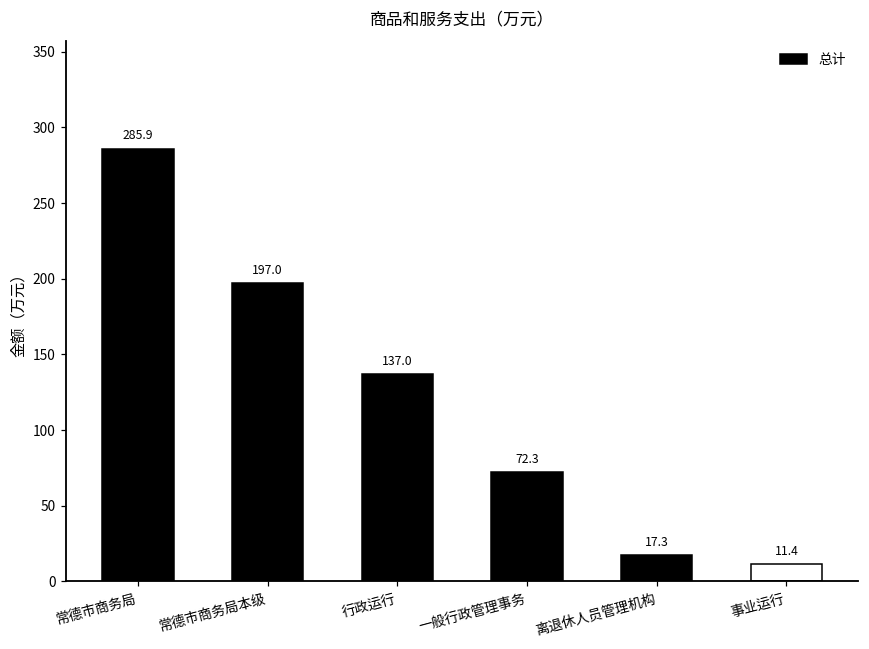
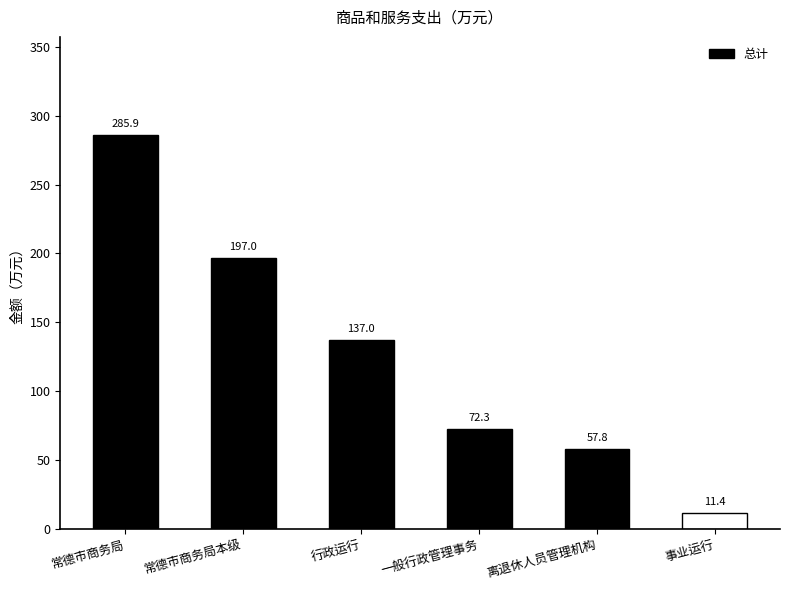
离退休人员管理机构: 17.3 -> 57.8
